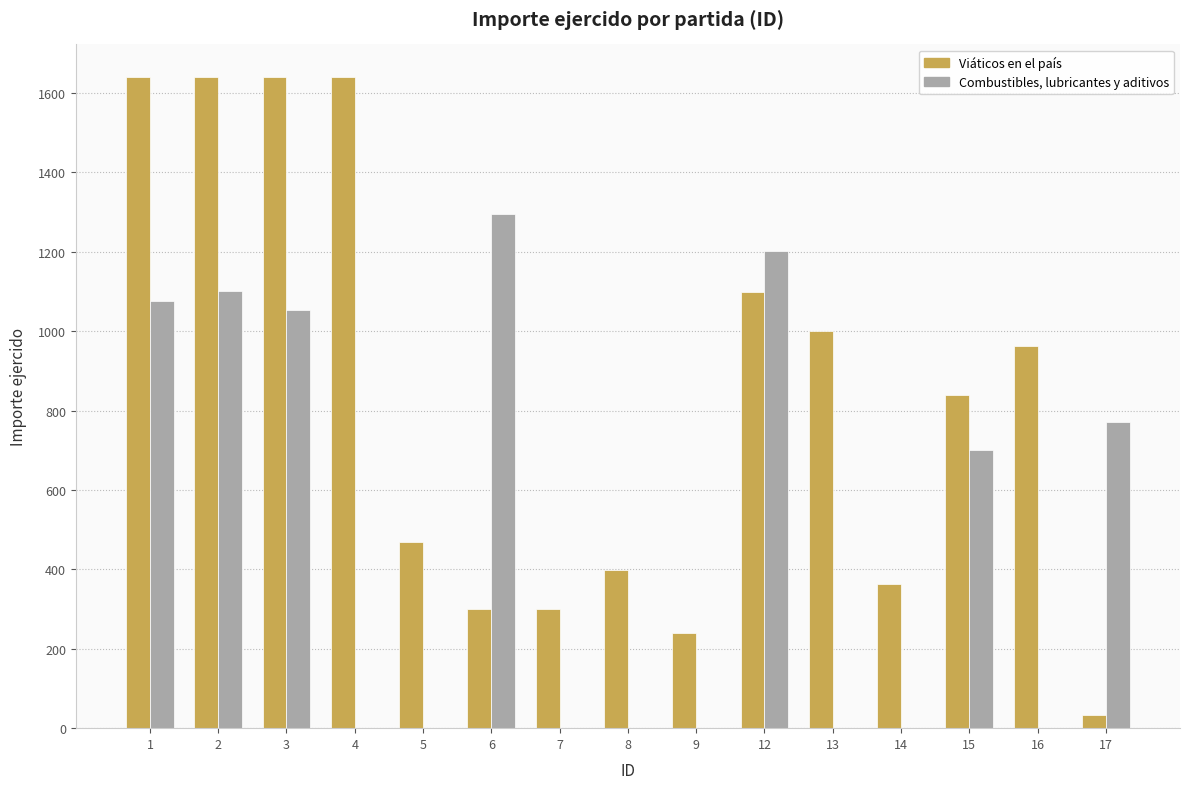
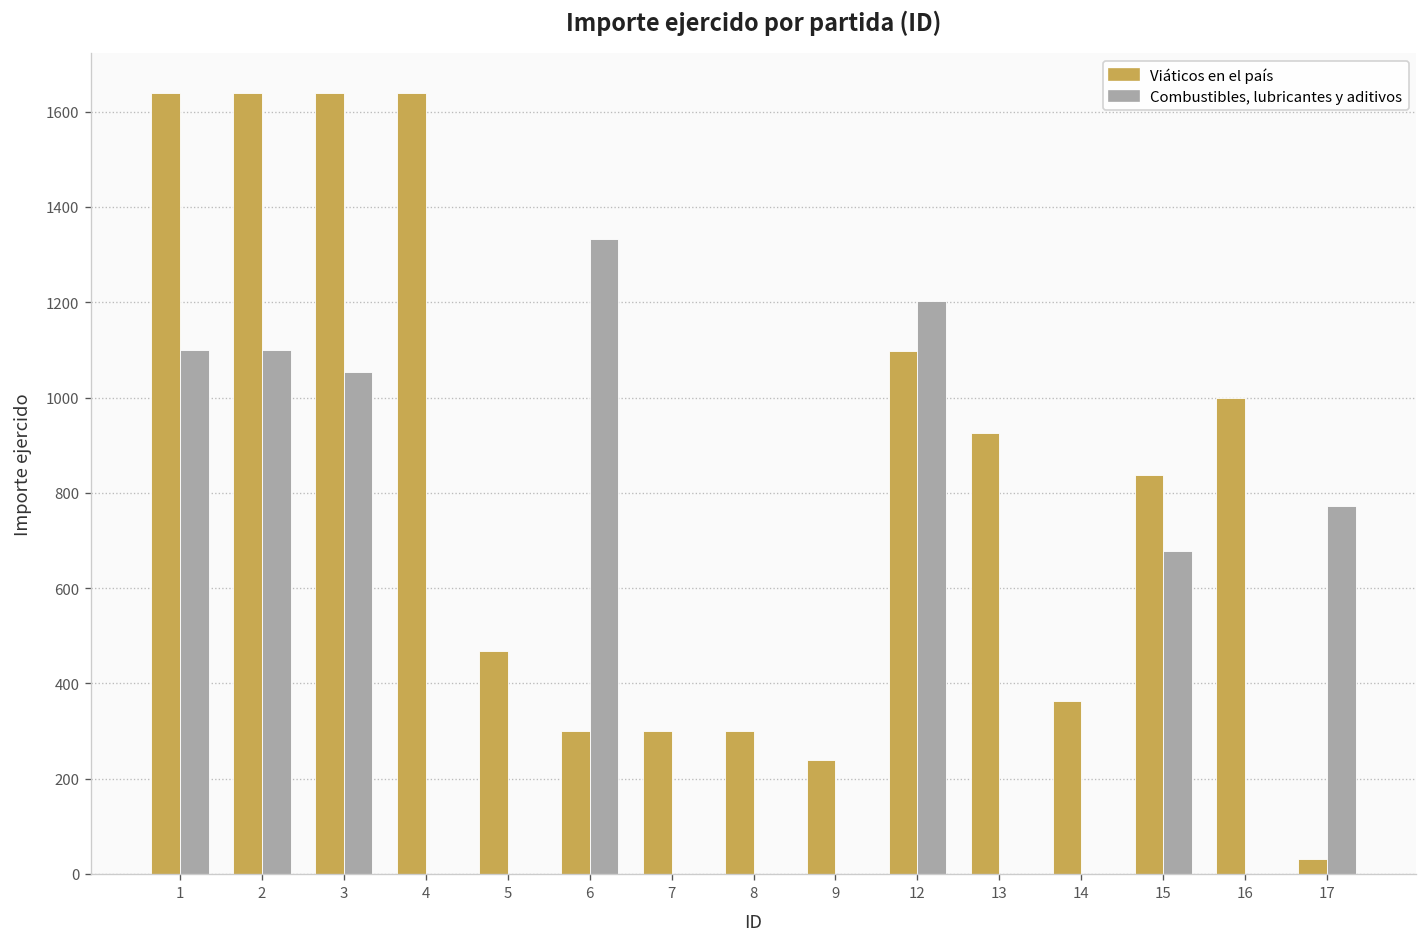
Combustibles, lubricantes y aditivos, 1: 1080 -> 1100
Combustibles, lubricantes y aditivos, 6: 1300 -> 1330
Viáticos en el país, 8: 400 -> 300
Viáticos en el país, 13: 1000 -> 930
Combustibles, lubricantes y aditivos, 15: 700 -> 680
Viáticos en el país, 16: 960 -> 1000
